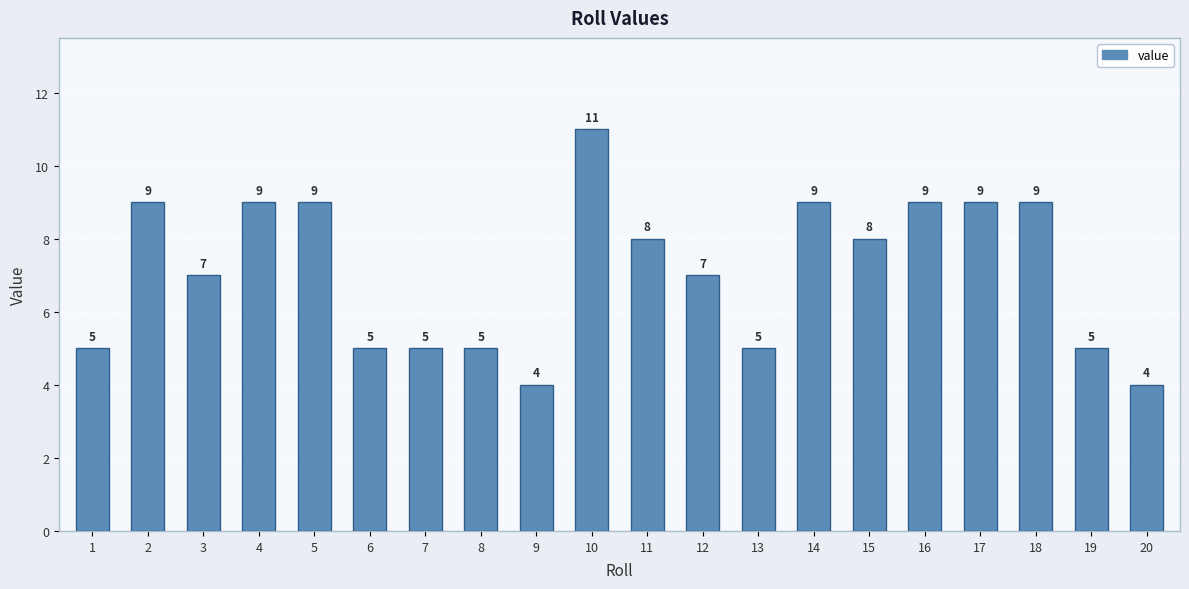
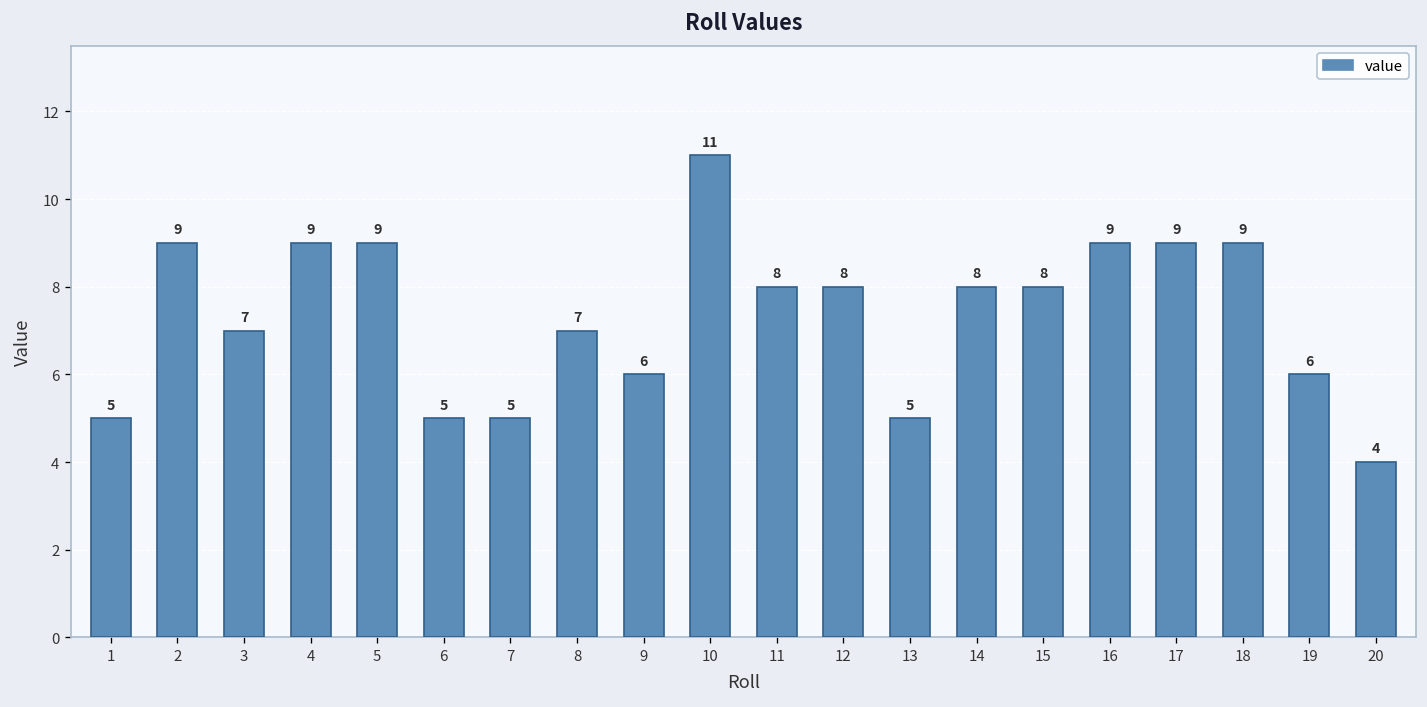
8: 5 -> 7
9: 4 -> 6
12: 7 -> 8
14: 9 -> 8
19: 5 -> 6
